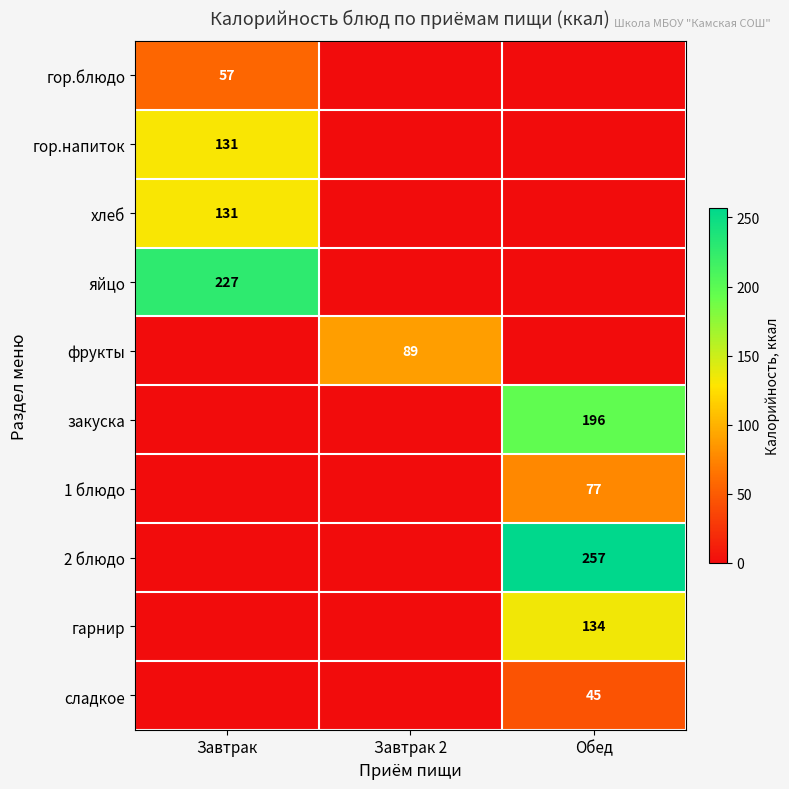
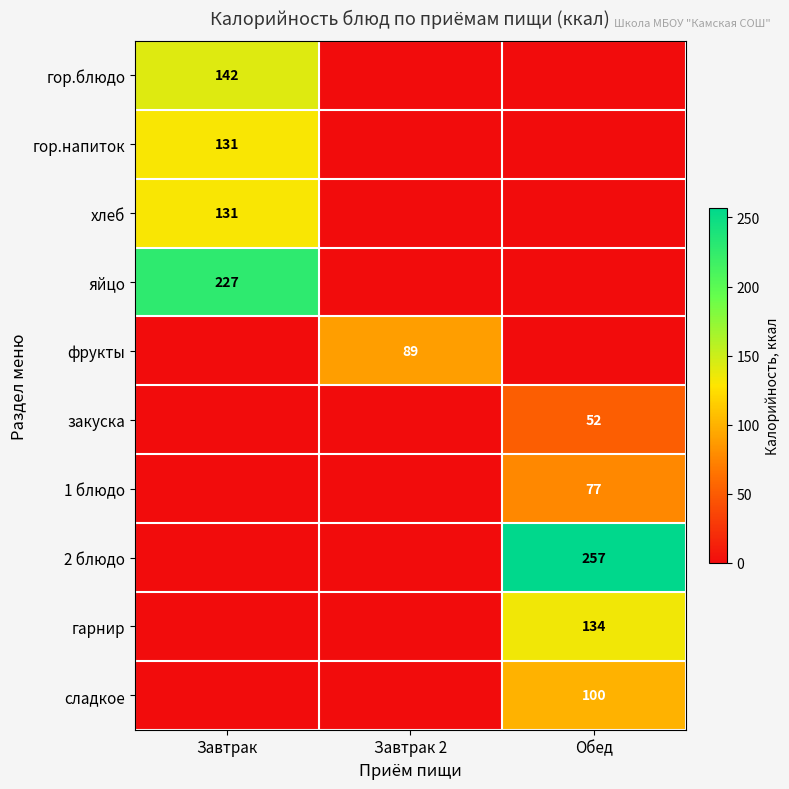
гор.блюдо, Завтрак: 57 -> 142
закуска, Обед: 196 -> 52
сладкое, Обед: 45 -> 100
